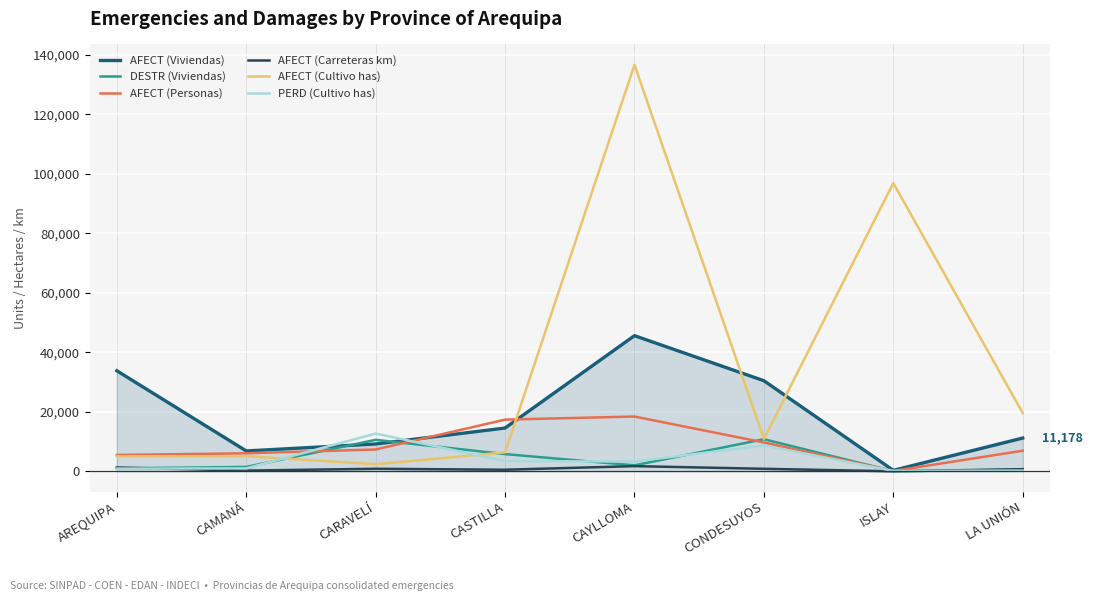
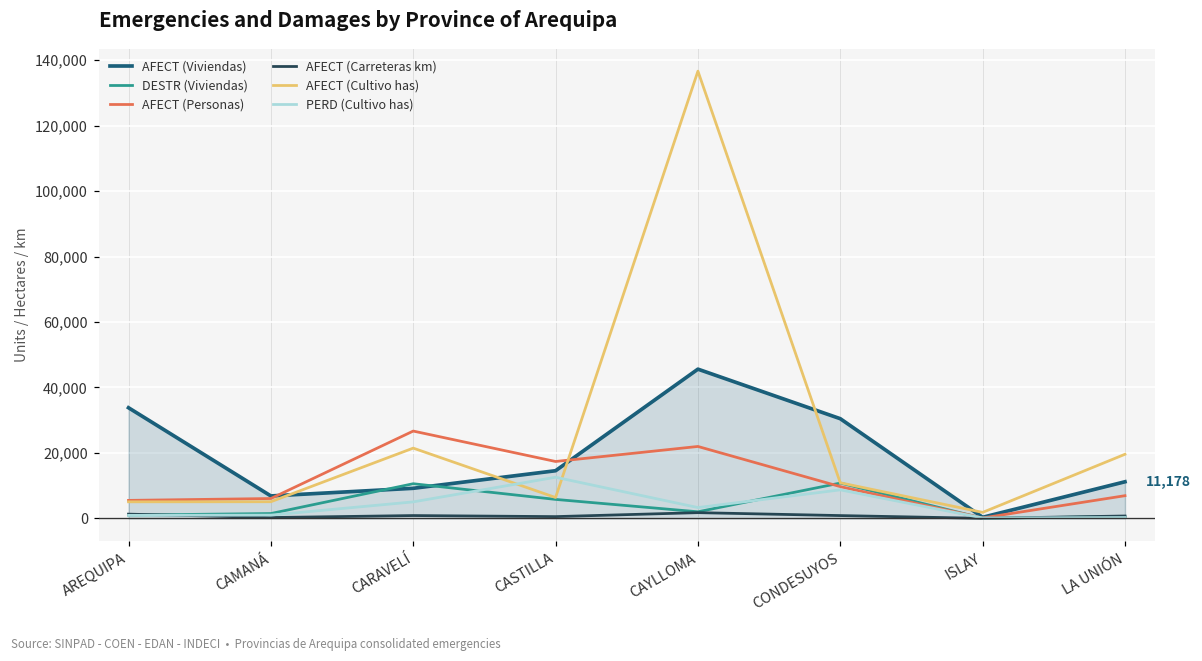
AFECT (Personas), CARAVELÍ: 7,000 -> 27,000
AFECT (Cultivo has), CARAVELÍ: 2,000 -> 21,000
PERD (Cultivo has), CARAVELÍ: 13,000 -> 5,000
PERD (Cultivo has), CASTILLA: 3,000 -> 13,000
AFECT (Personas), CAYLLOMA: 18,000 -> 22,000
AFECT (Cultivo has), ISLAY: 97,000 -> 2,000
